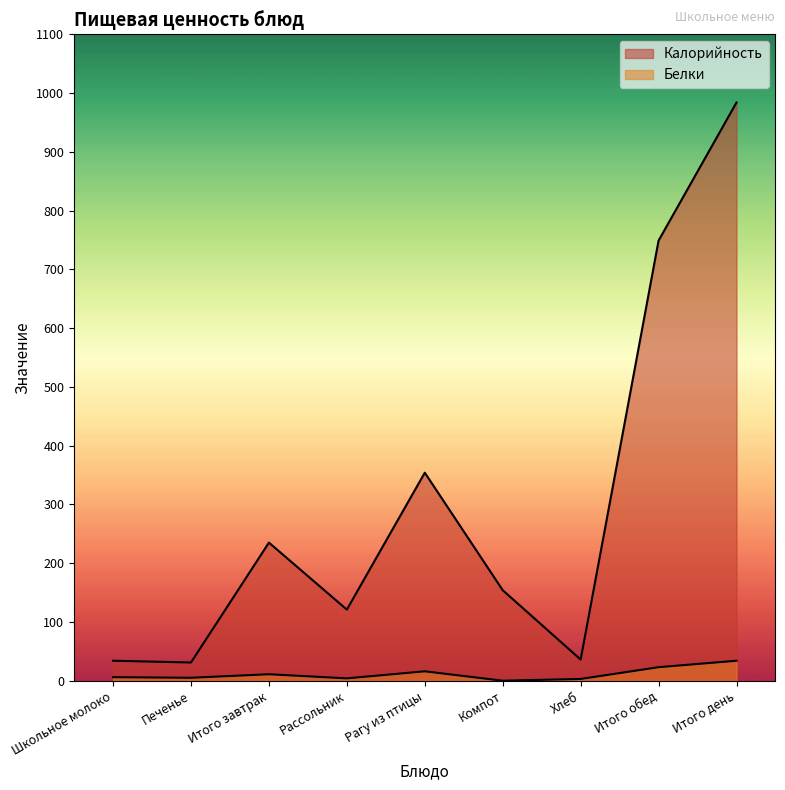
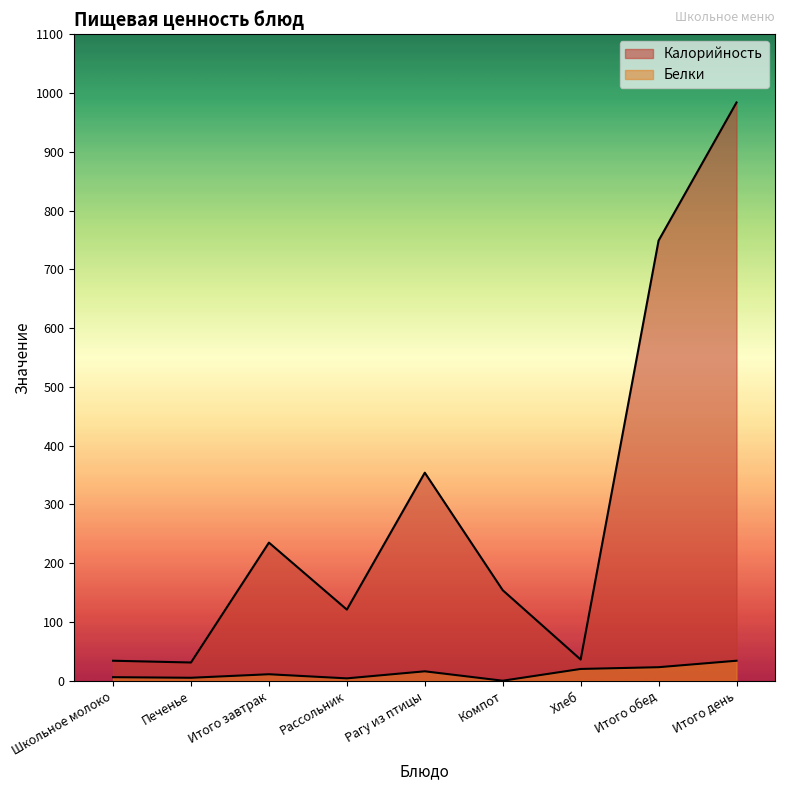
Белки, Хлеб: 0 -> 20
